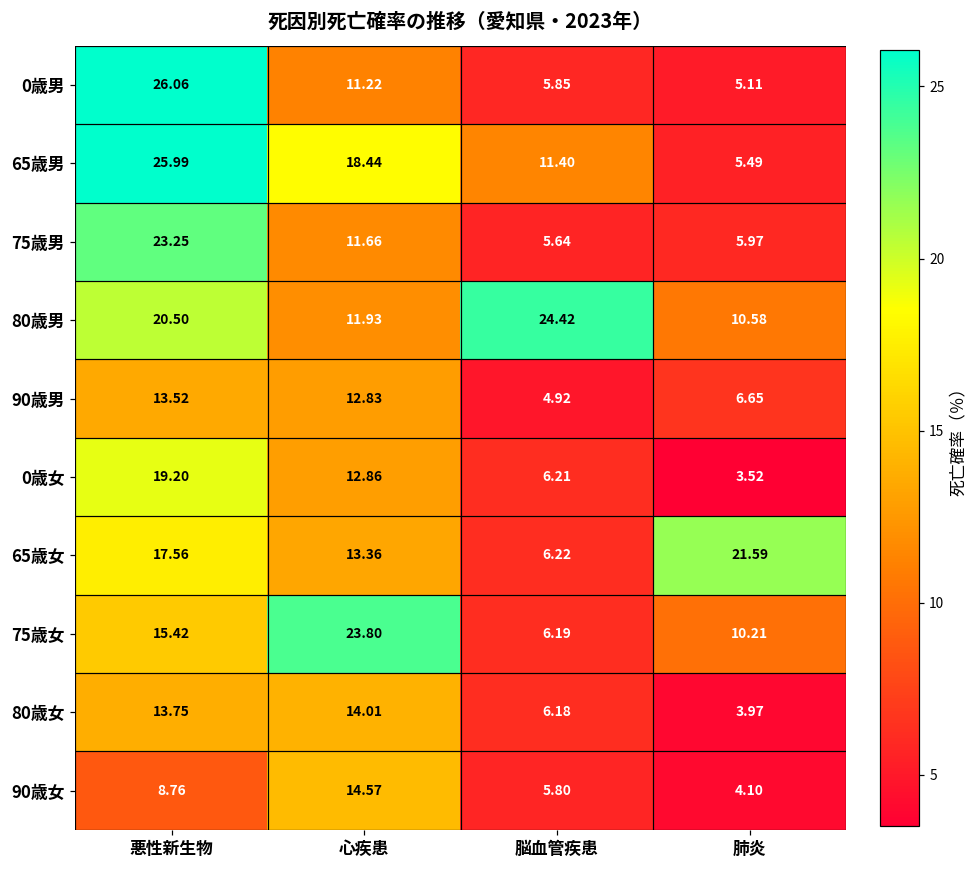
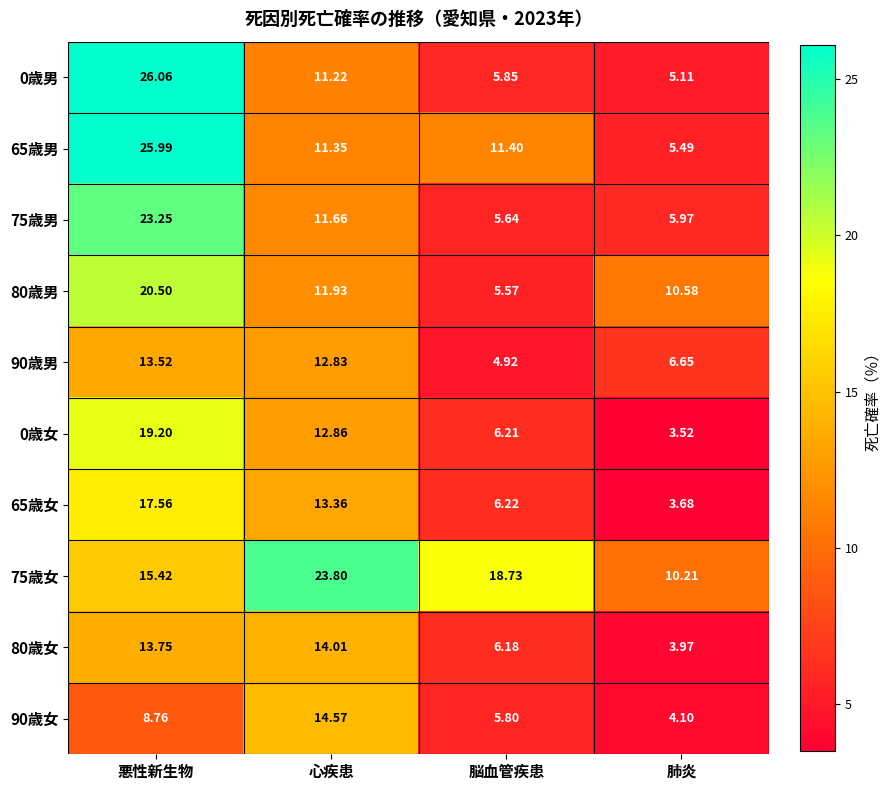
65歳男, 心疾患: 18.44 -> 11.35
80歳男, 脳血管疾患: 24.42 -> 5.57
65歳女, 肺炎: 21.59 -> 3.68
75歳女, 脳血管疾患: 6.19 -> 18.73
